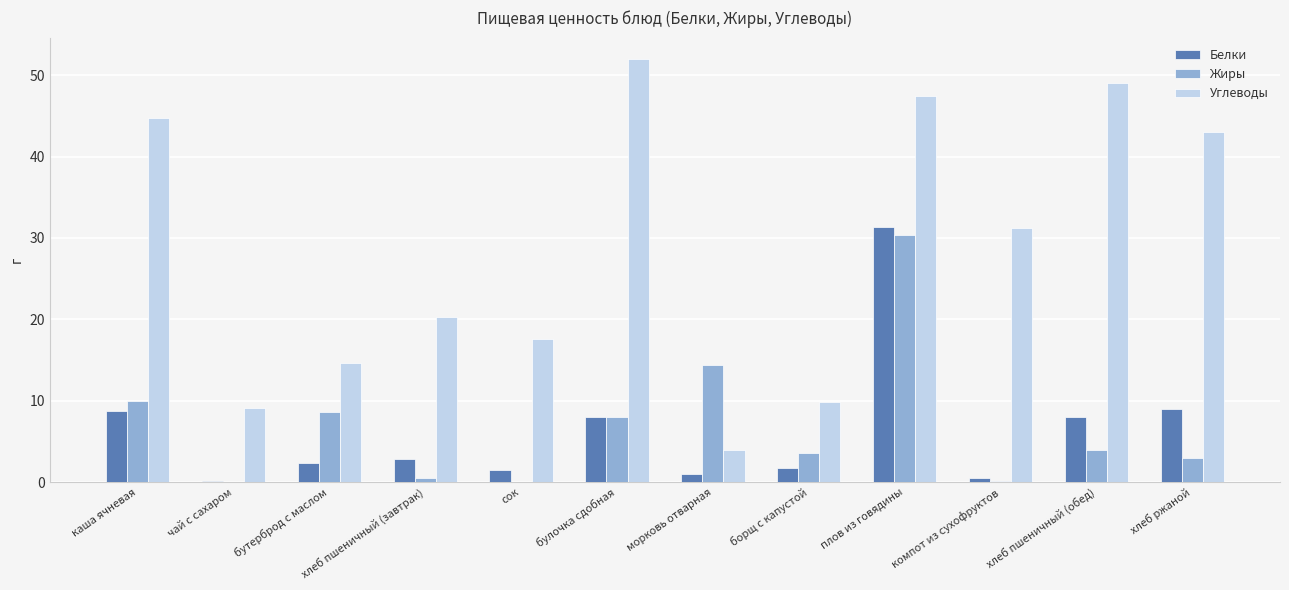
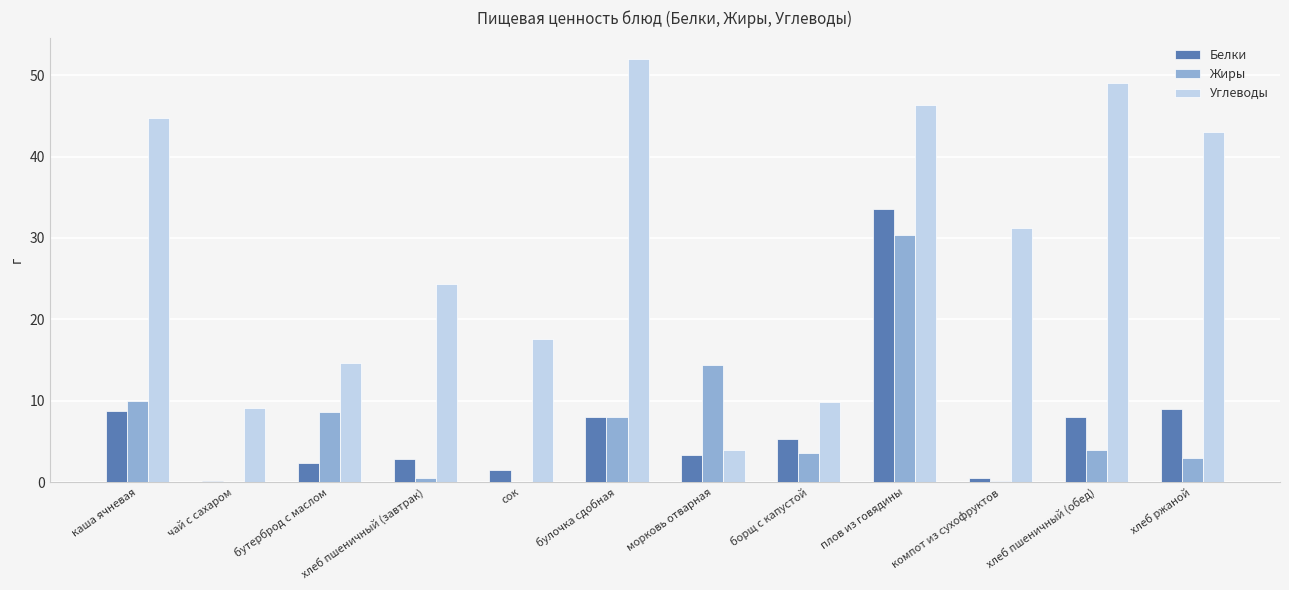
Углеводы, хлеб пшеничный (завтрак): 20 -> 24
Белки, морковь отварная: 1 -> 3
Белки, борщ с капустой: 2 -> 5
Белки, плов из говядины: 31 -> 34
Углеводы, плов из говядины: 47 -> 46
